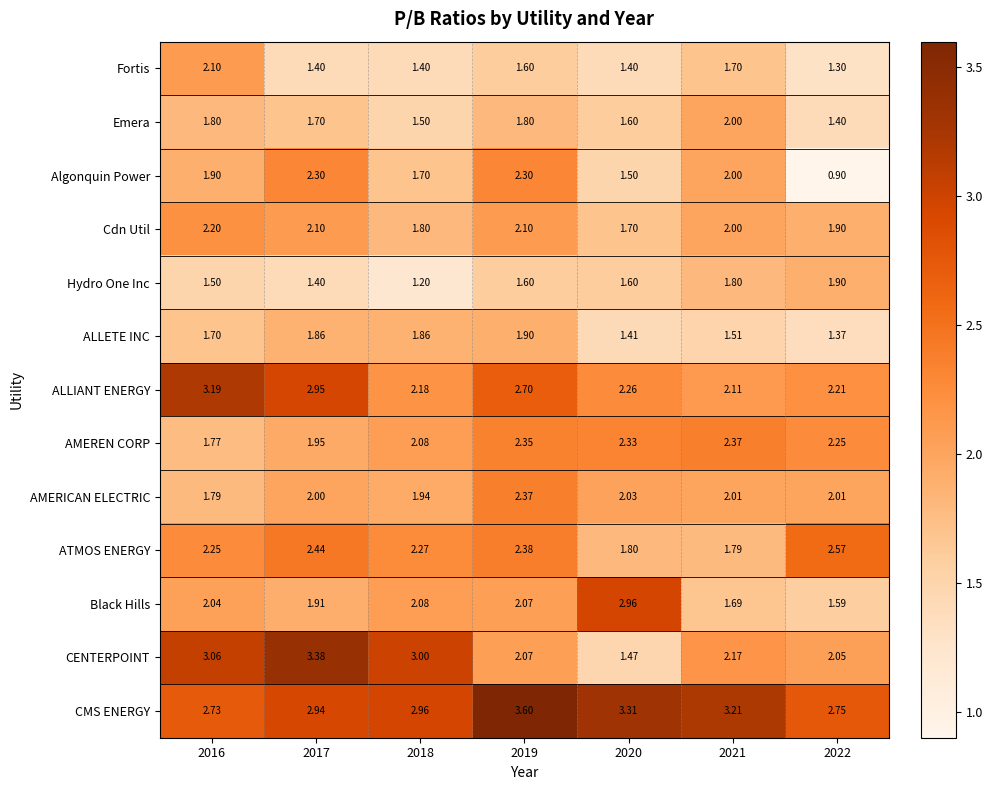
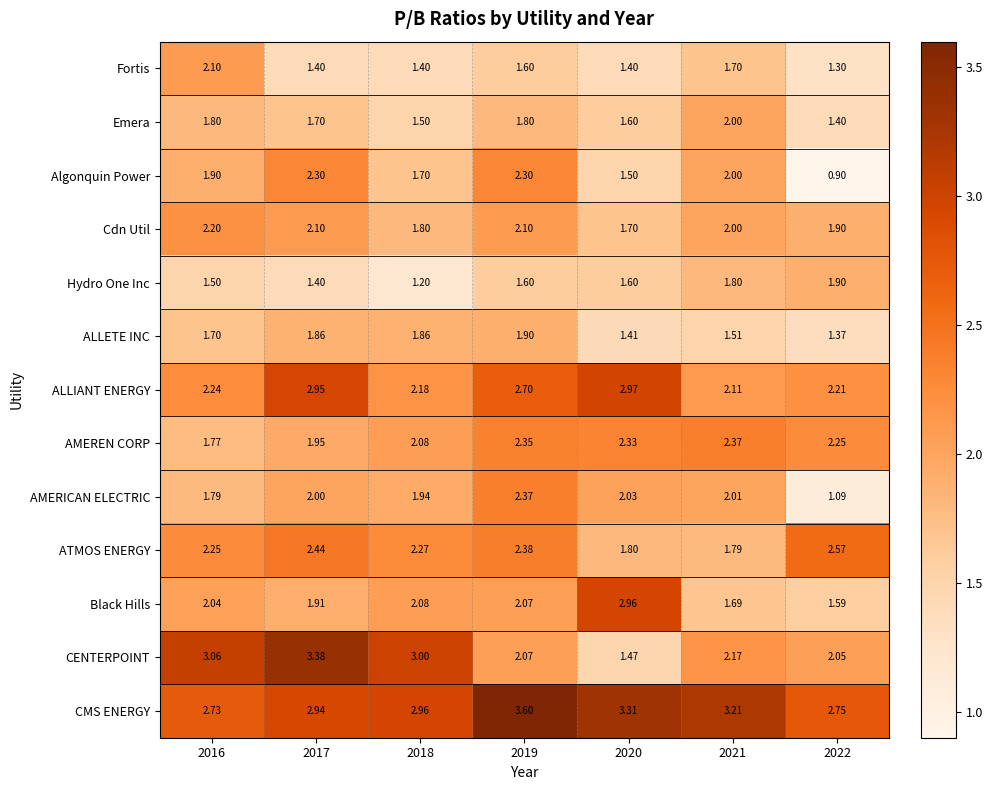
ALLIANT ENERGY, 2016: 3.19 -> 2.24
ALLIANT ENERGY, 2020: 2.26 -> 2.97
AMERICAN ELECTRIC, 2022: 2.01 -> 1.09
